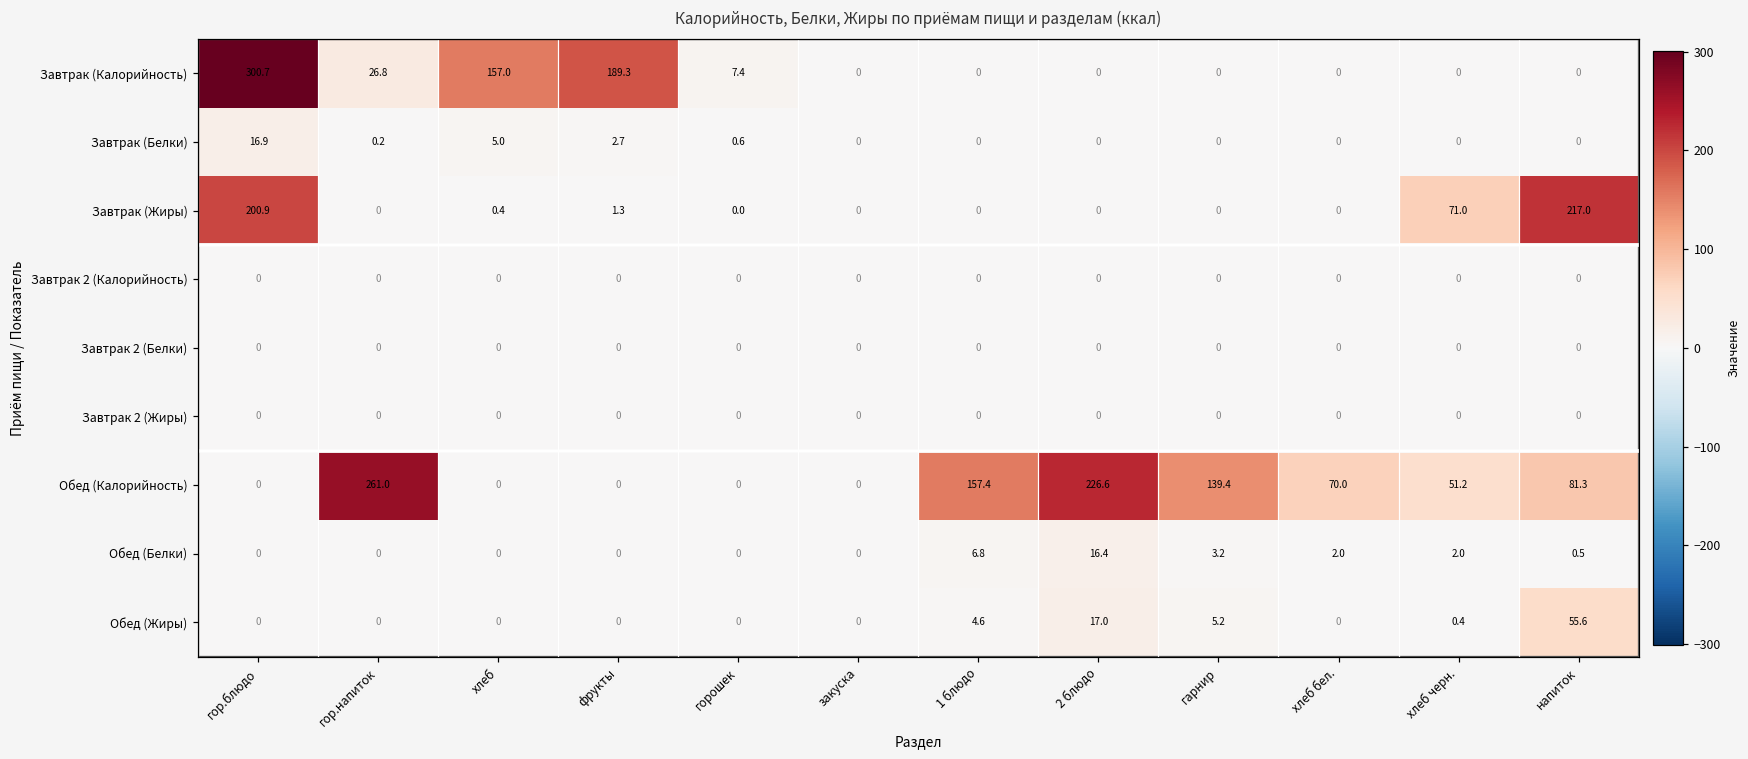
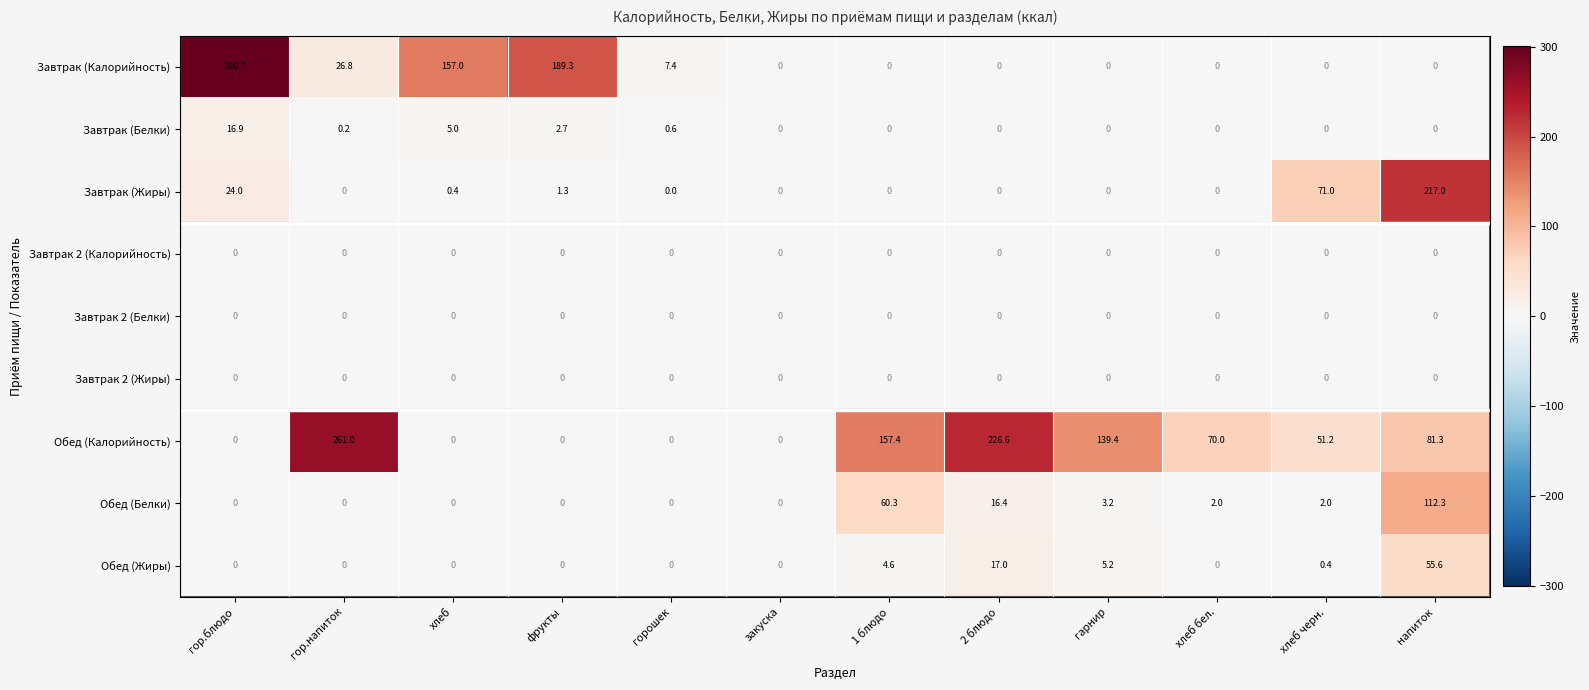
Завтрак (Жиры), гор.блюдо: 200.9 -> 24.0
Обед (Белки), 1 блюдо: 6.8 -> 60.3
Обед (Белки), напиток: 0.5 -> 112.3
